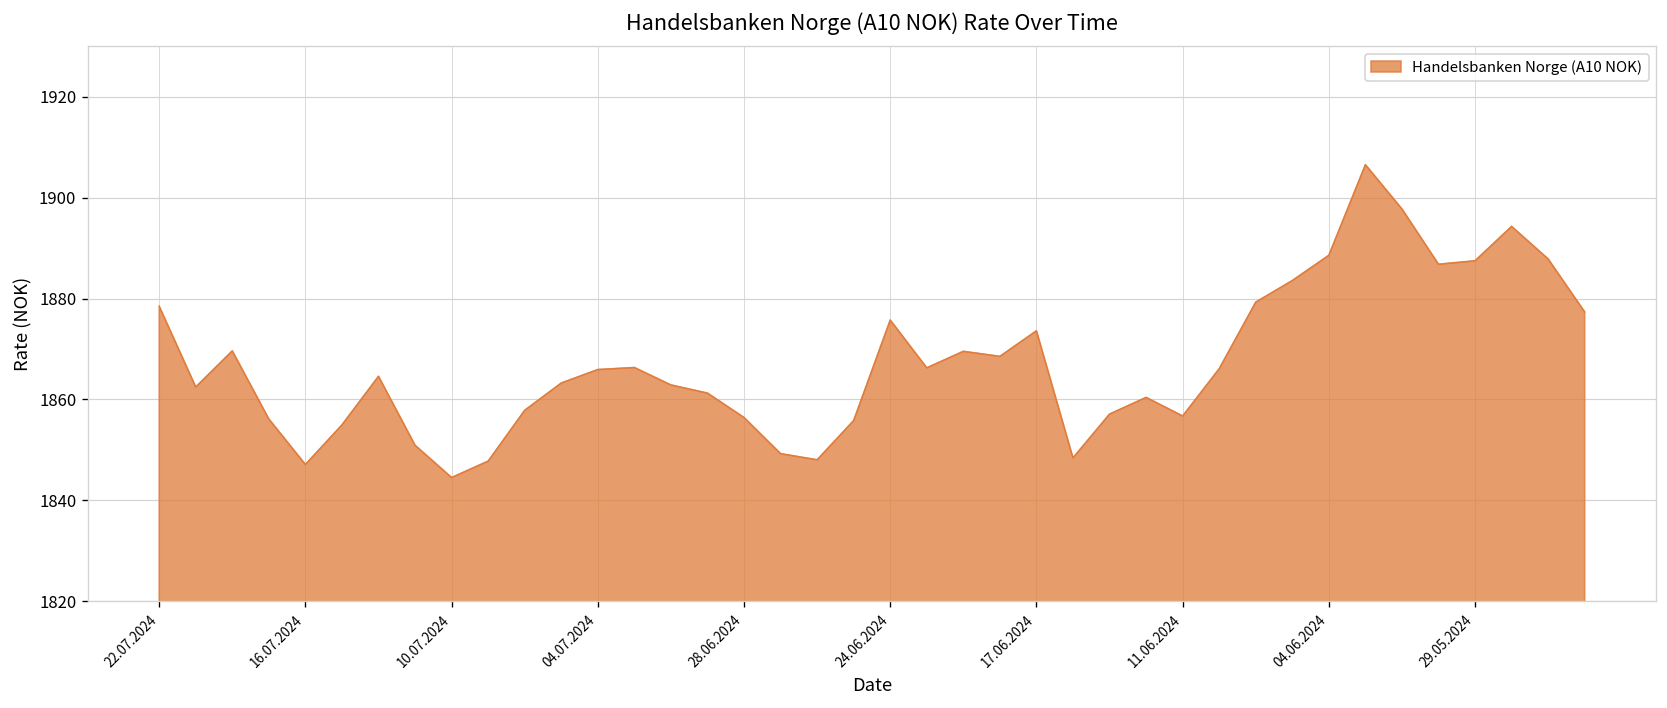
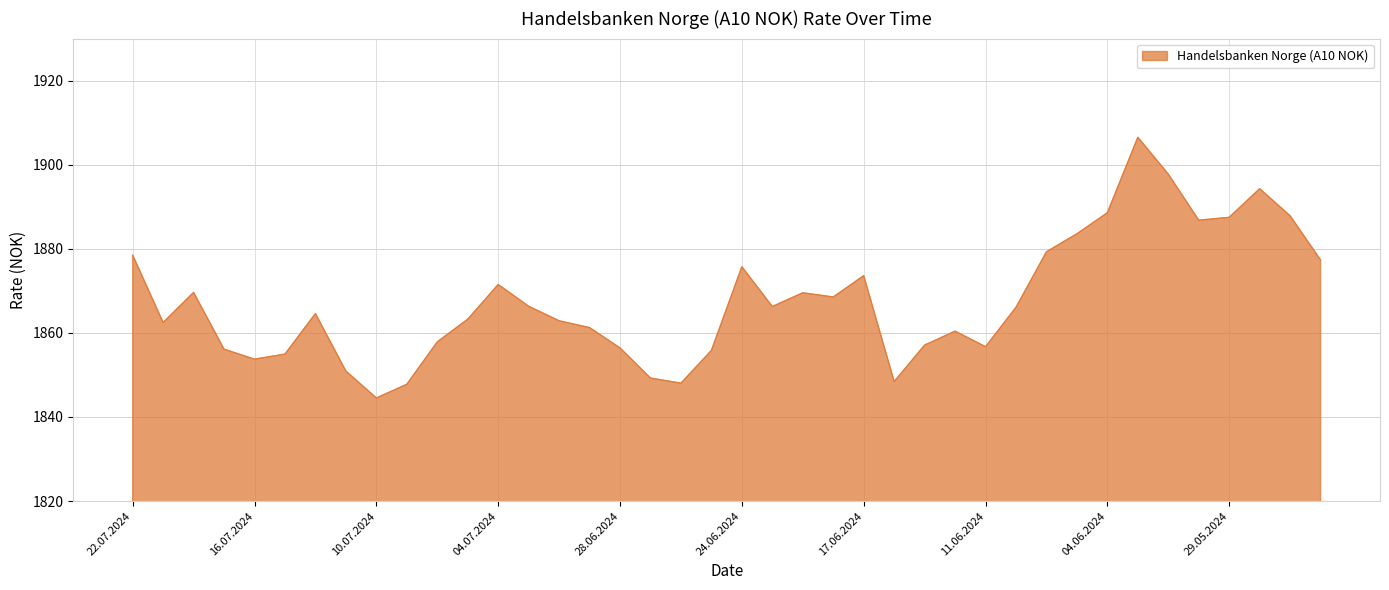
16.07.2024: 1847 -> 1854
04.07.2024: 1866 -> 1872
